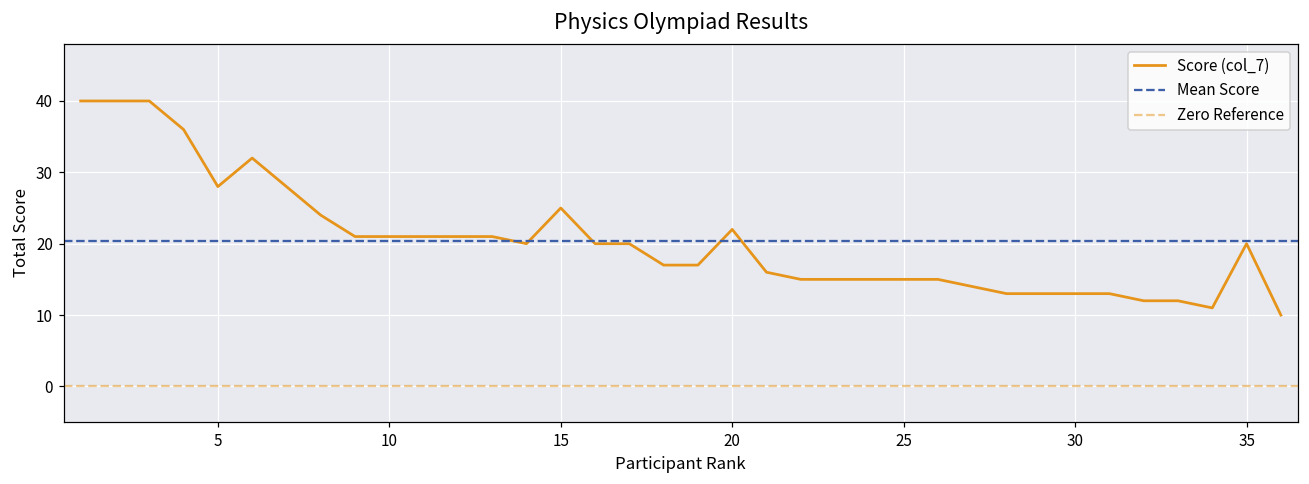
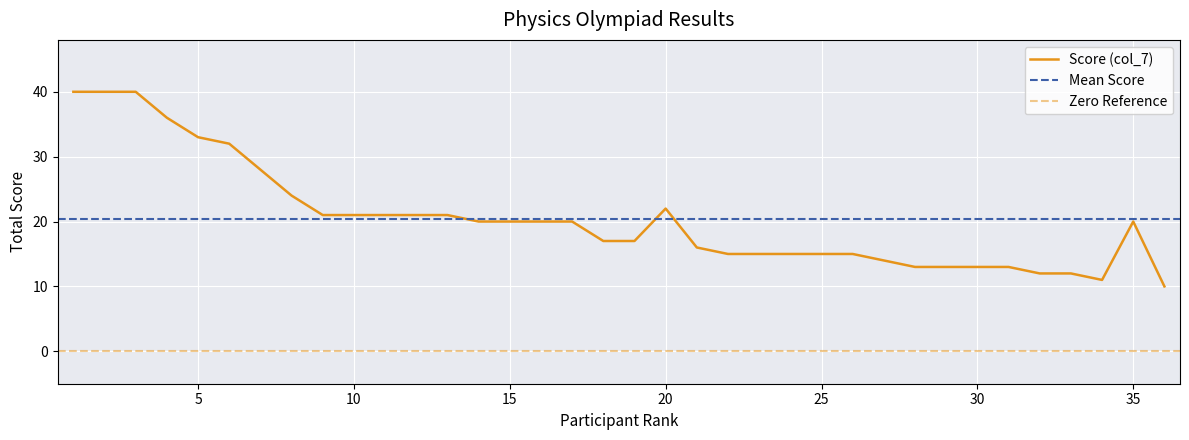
5: 28 -> 33
15: 25 -> 20
